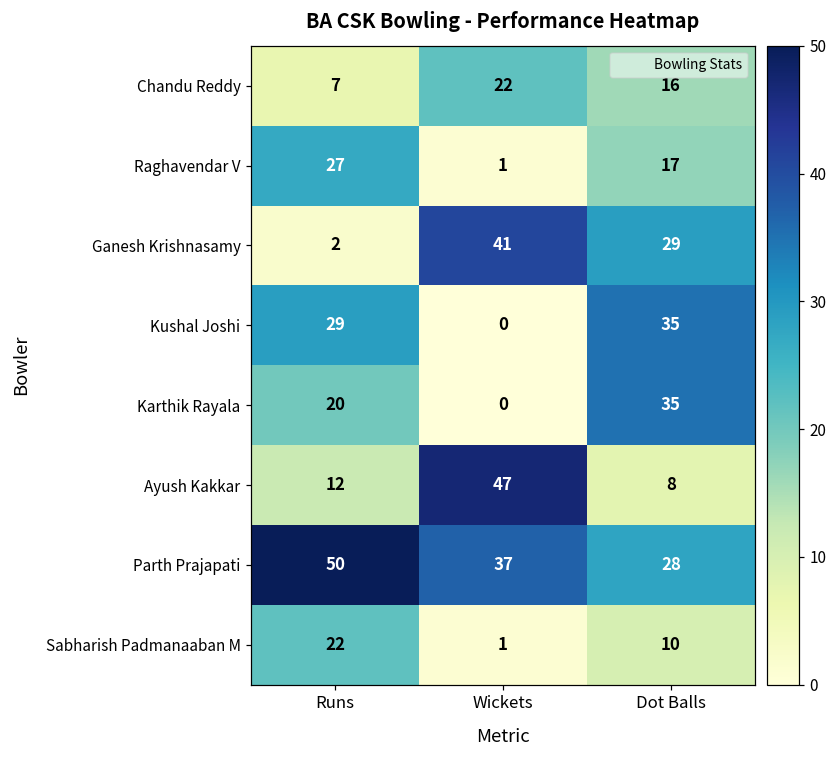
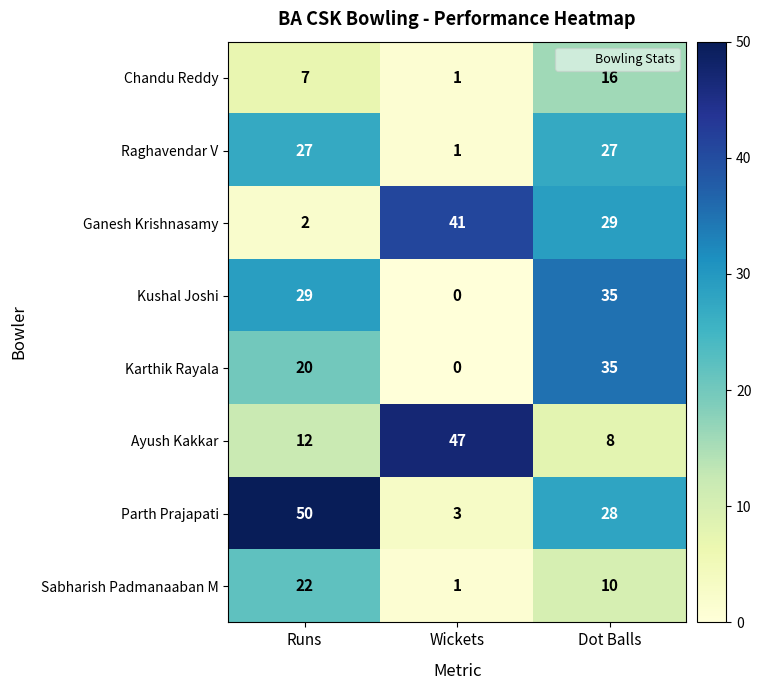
Chandu Reddy, Wickets: 22 -> 1
Raghavendar V, Dot Balls: 17 -> 27
Parth Prajapati, Wickets: 37 -> 3
